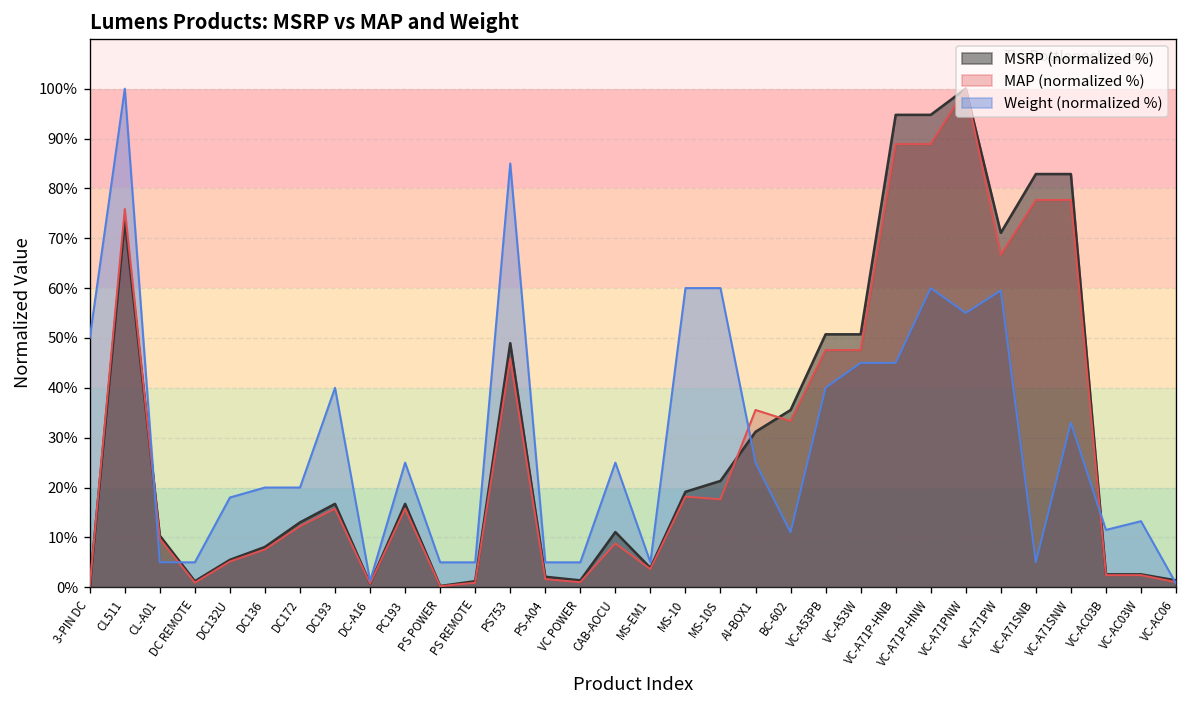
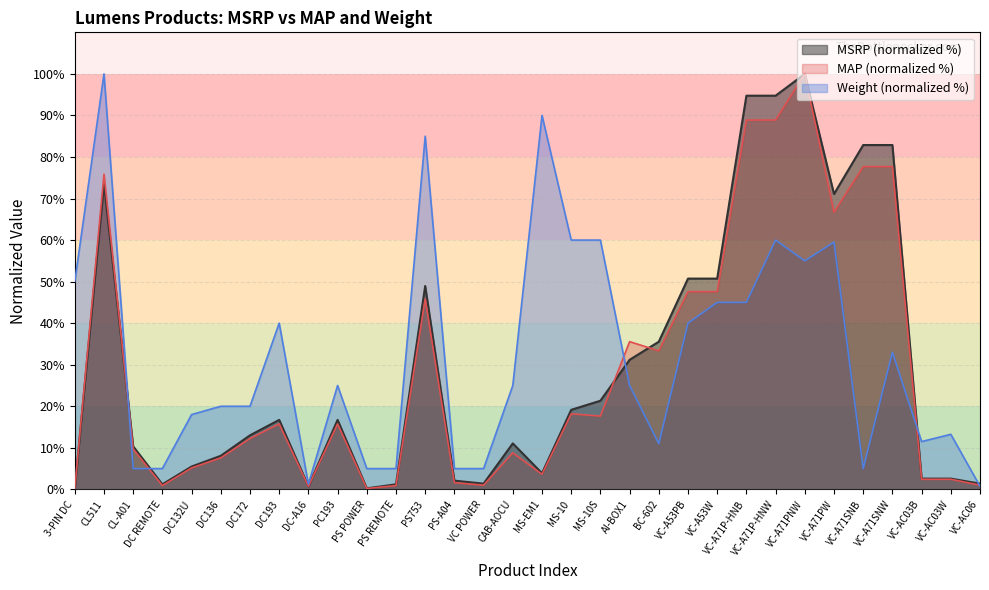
Weight (normalized %), MS-EM1: 5% -> 90%
